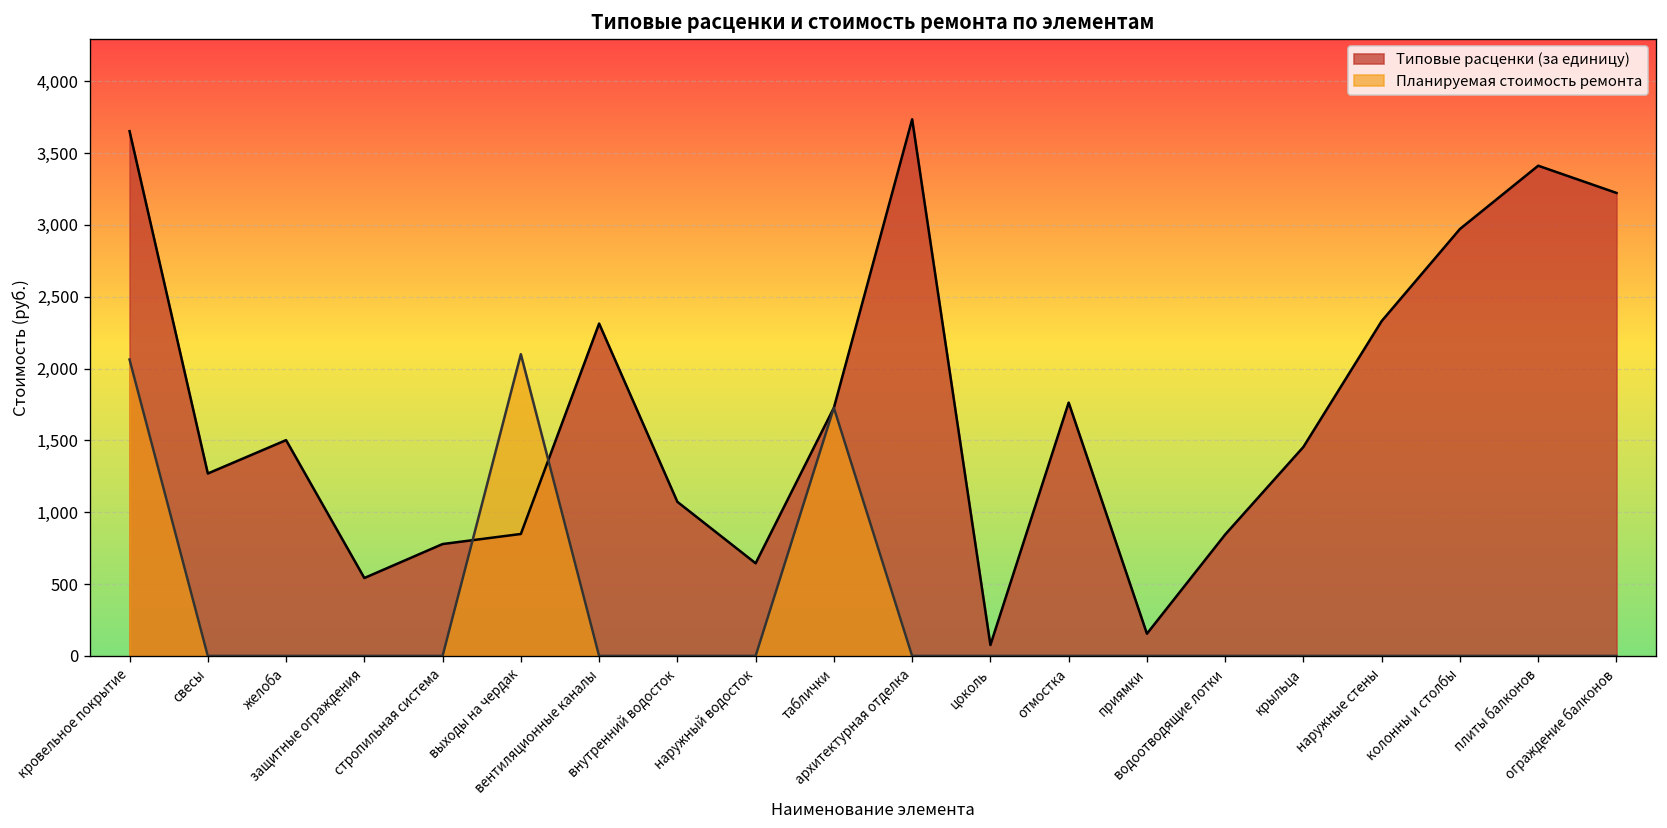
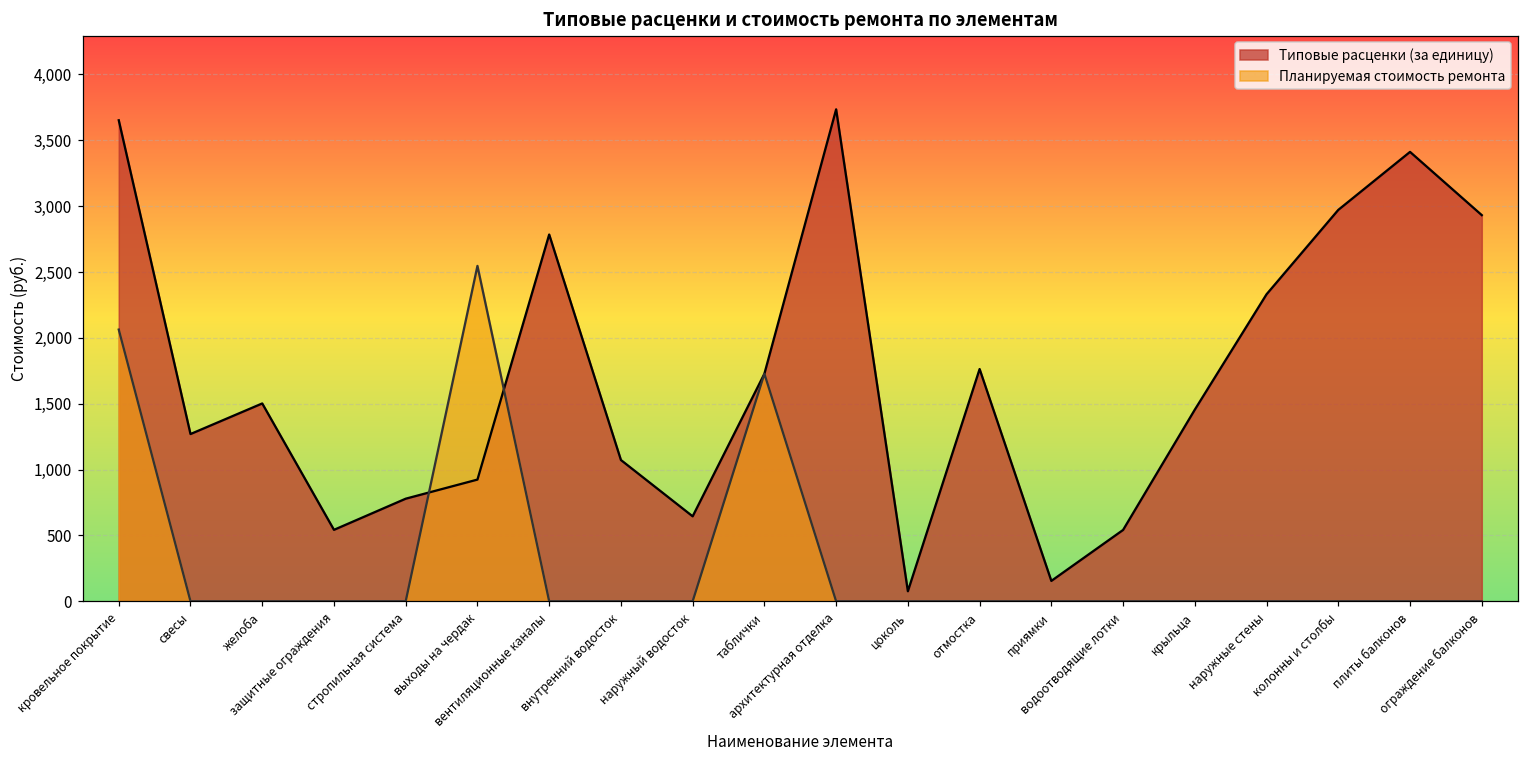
Типовые расценки (за единицу), выходы на чердак: 850 -> 920
Планируемая стоимость ремонта, выходы на чердак: 2,100 -> 2,550
Типовые расценки (за единицу), вентиляционные каналы: 2,310 -> 2,780
Типовые расценки (за единицу), водоотводящие лотки: 850 -> 540
Типовые расценки (за единицу), ограждение балконов: 3,220 -> 2,930
